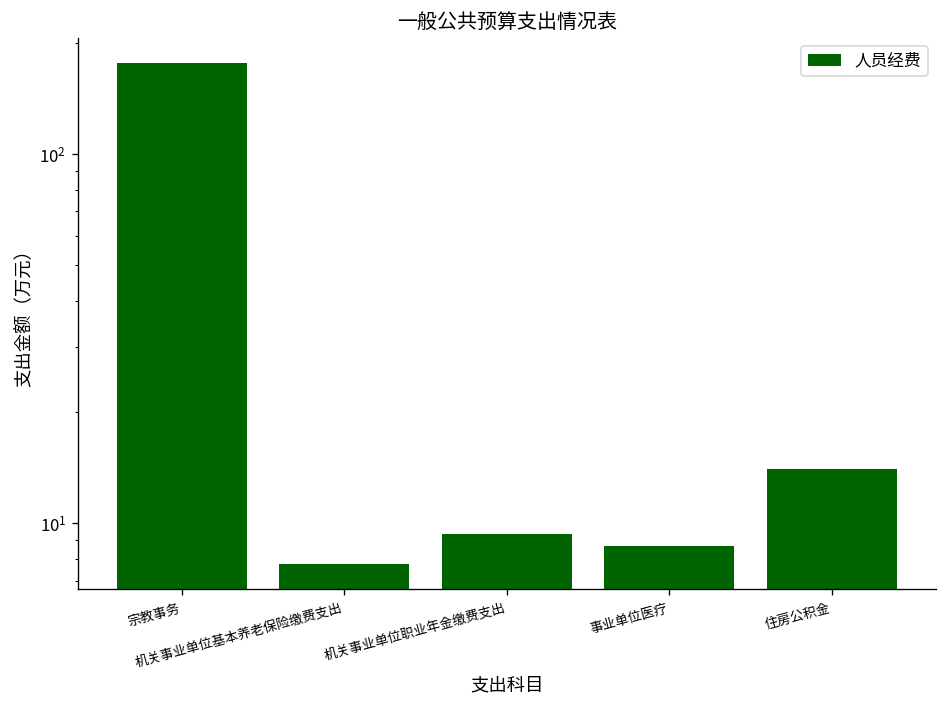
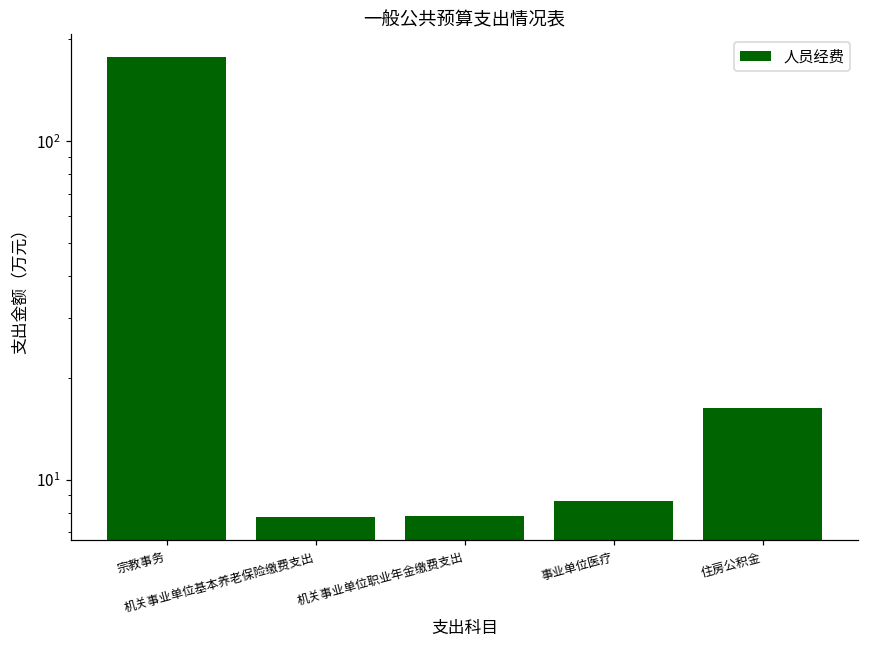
机关事业单位职业年金缴费支出: 9.4 -> 7.8
住房公积金: 14 -> 16
